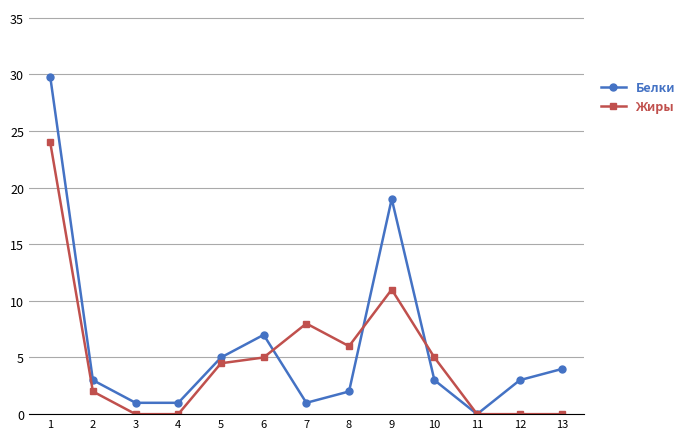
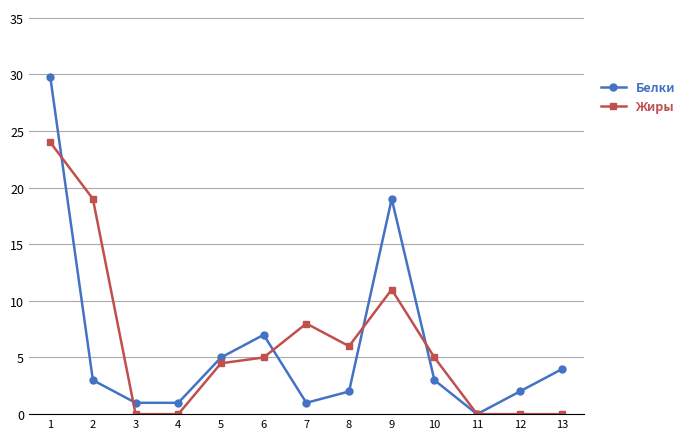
Жиры, 2: 2 -> 19
Белки, 12: 3 -> 2
